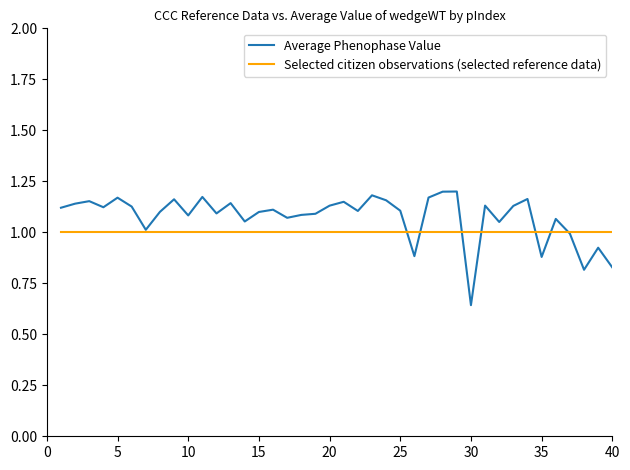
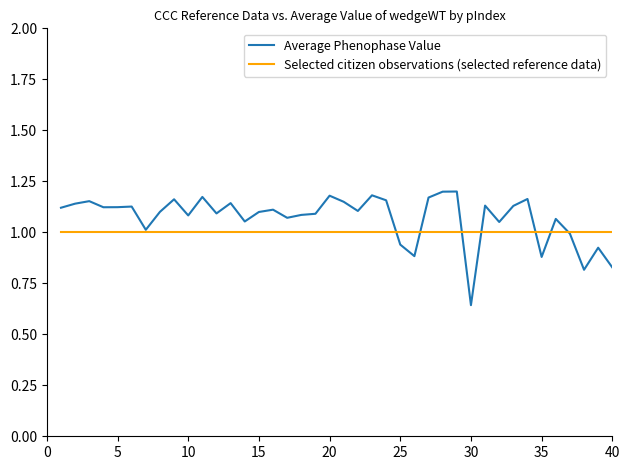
Average Phenophase Value, 5: 1.17 -> 1.12
Average Phenophase Value, 20: 1.13 -> 1.18
Average Phenophase Value, 25: 1.11 -> 0.94
